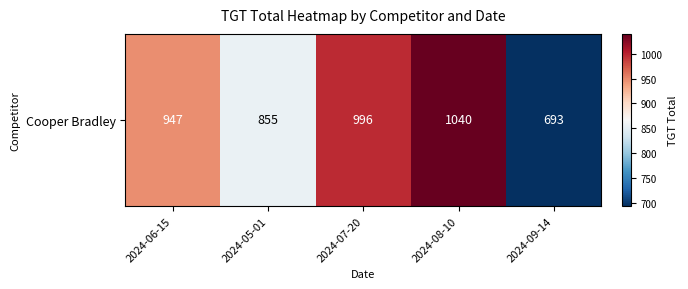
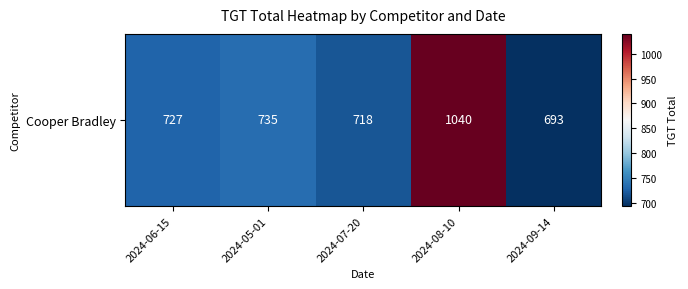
Cooper Bradley, 2024-06-15: 947 -> 727
Cooper Bradley, 2024-05-01: 855 -> 735
Cooper Bradley, 2024-07-20: 996 -> 718
